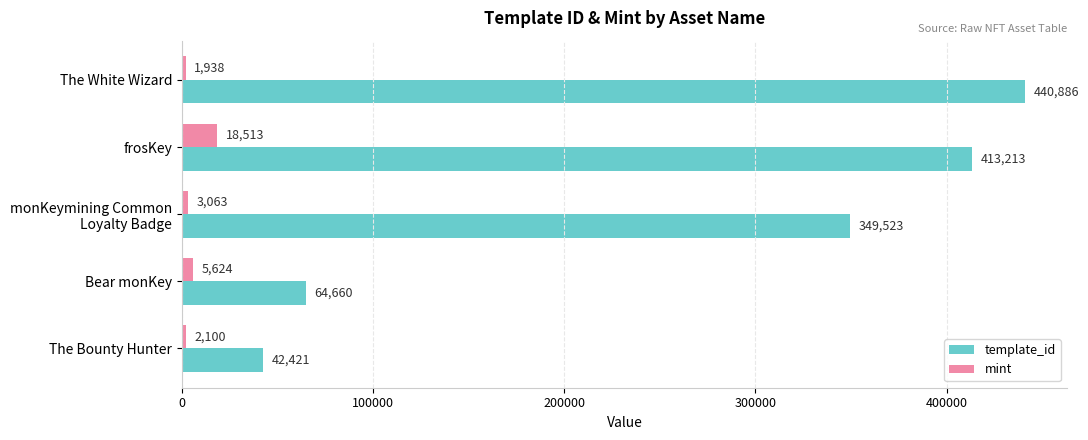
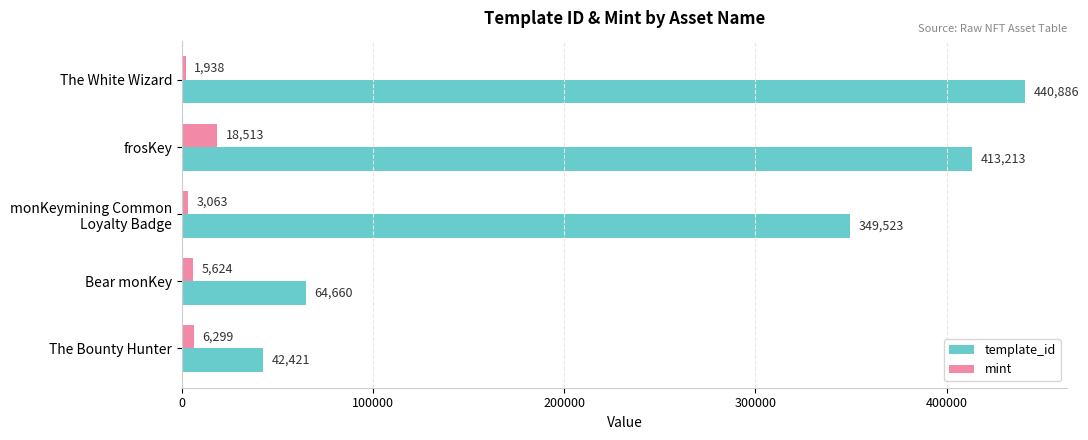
mint, The Bounty Hunter: 2,100 -> 6,299
